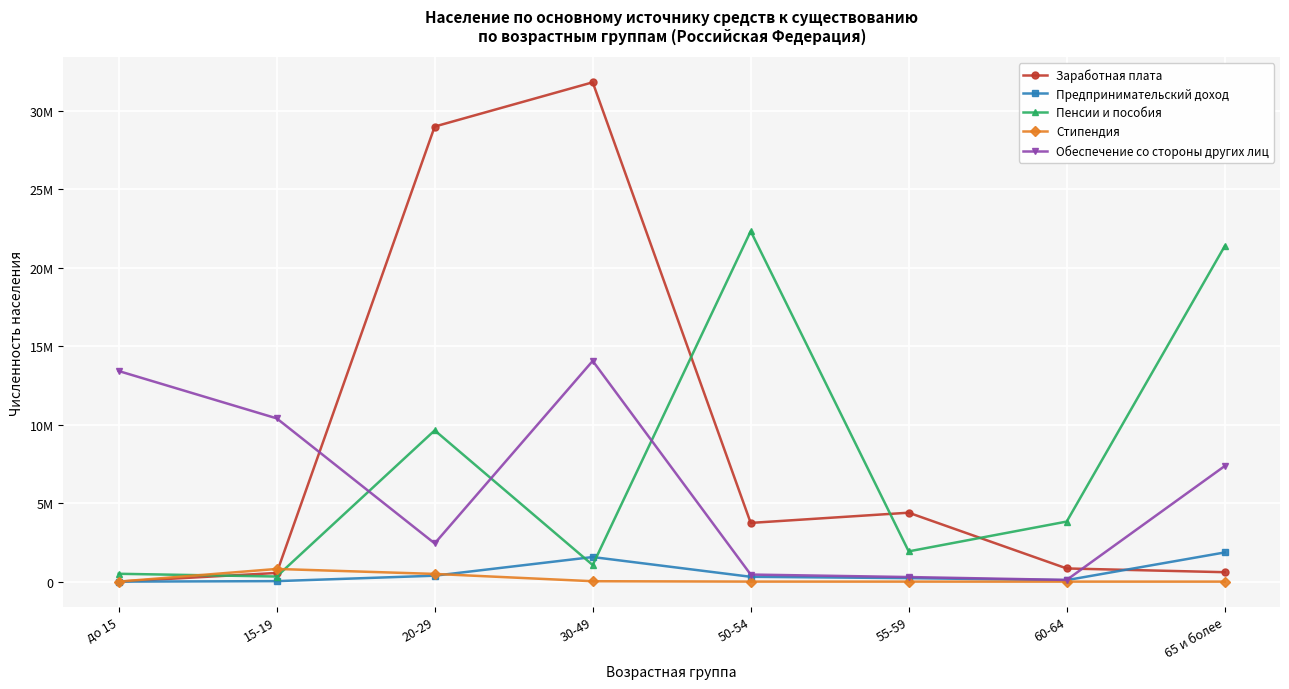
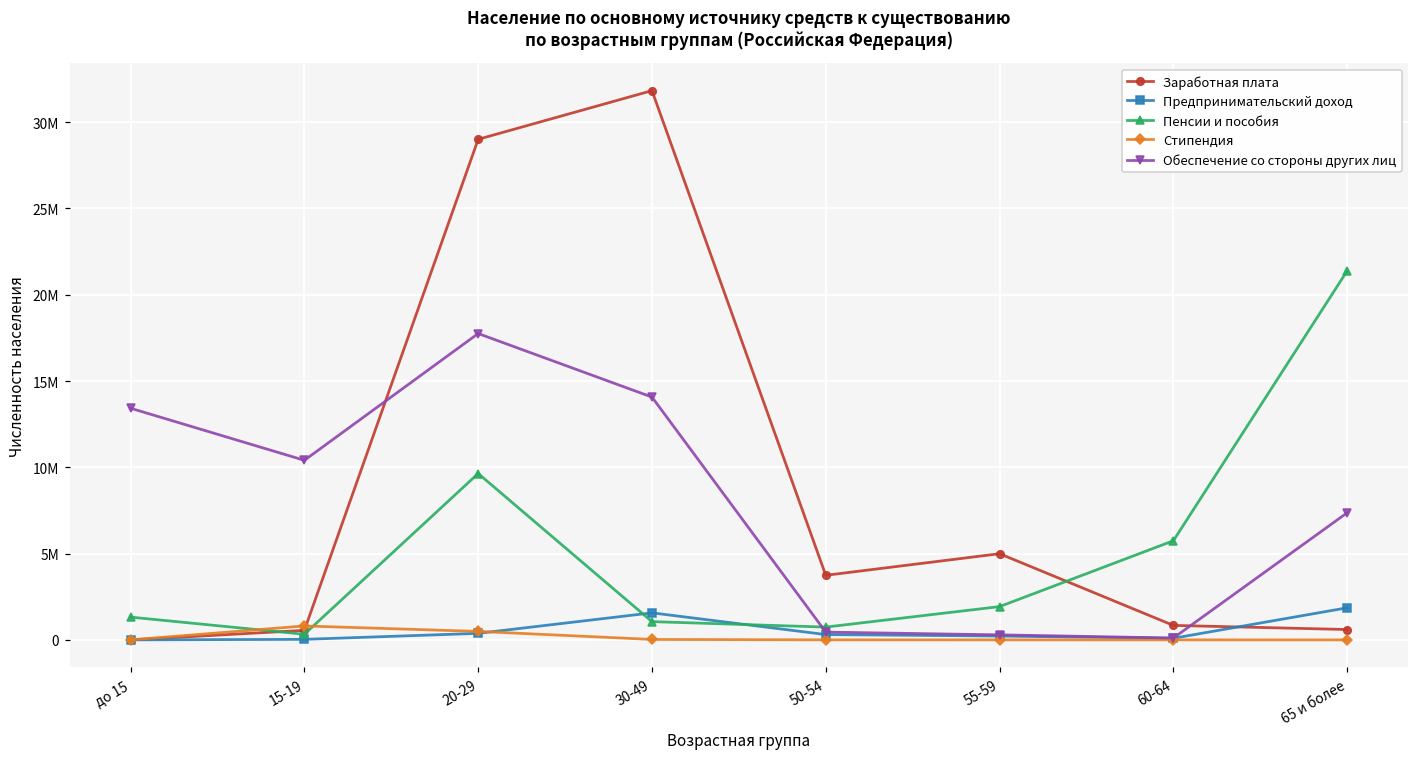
Пенсии и пособия, до 15: 500000 -> 1300000
Обеспечение со стороны других лиц, 20-29: 2400000 -> 17700000
Пенсии и пособия, 50-54: 22300000 -> 700000
Заработная плата, 55-59: 4400000 -> 5000000
Пенсии и пособия, 60-64: 3800000 -> 5700000
